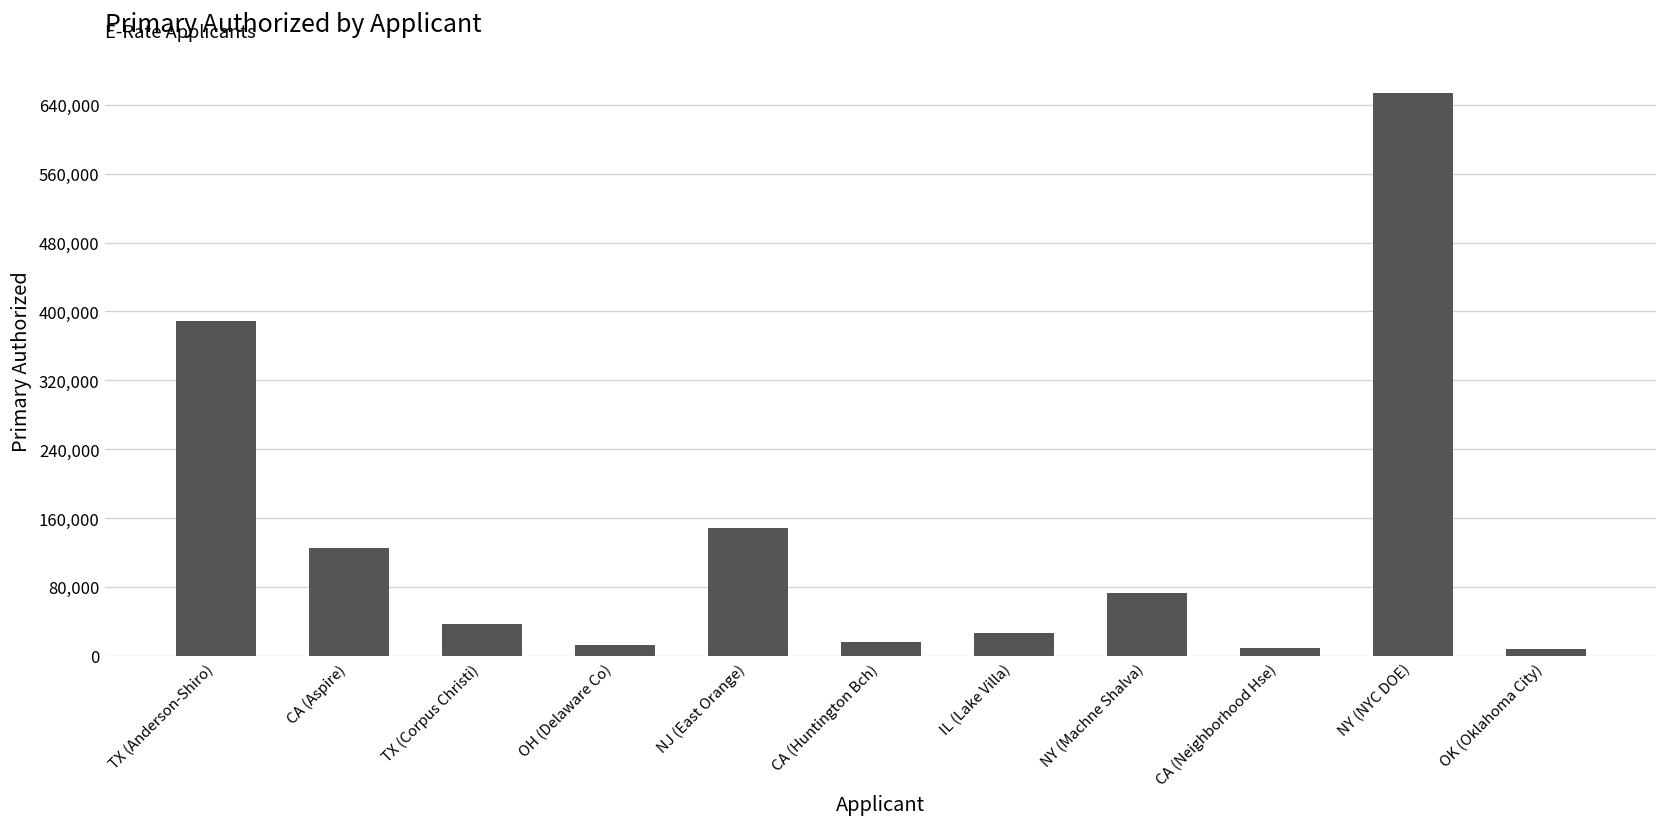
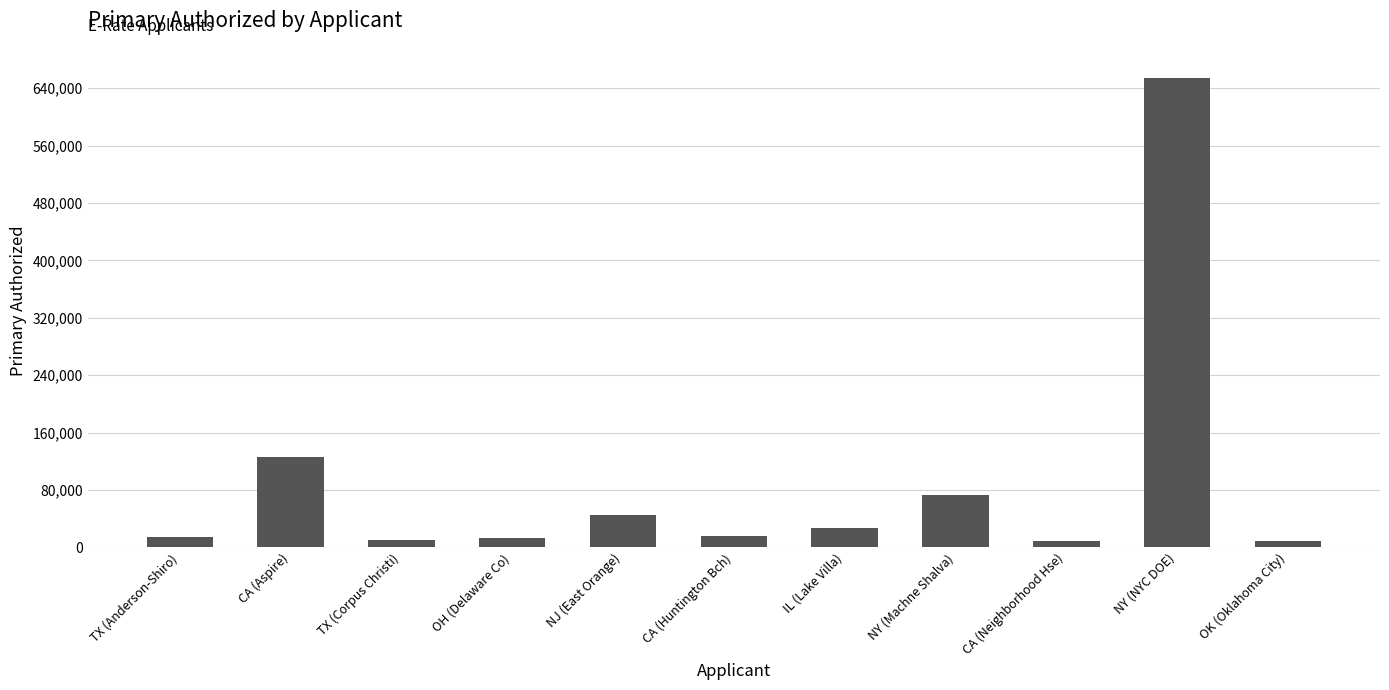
TX (Anderson-Shiro): 390,000 -> 20,000
TX (Corpus Christi): 40,000 -> 10,000
NJ (East Orange): 150,000 -> 50,000
